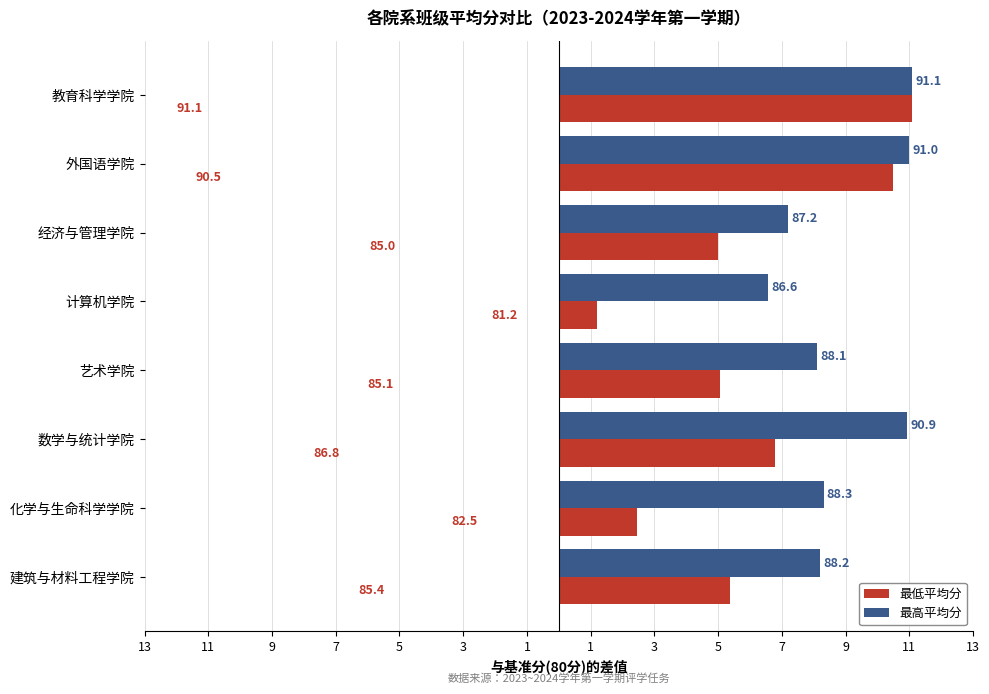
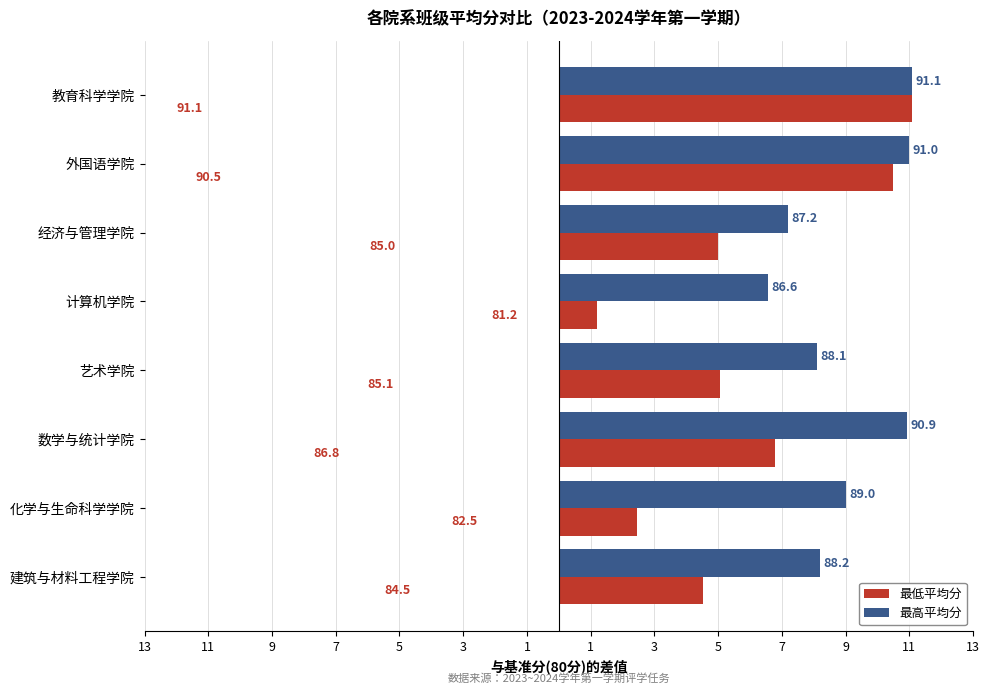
最高平均分, 化学与生命科学学院: 88.3 -> 89.0
最低平均分, 建筑与材料工程学院: 85.4 -> 84.5
